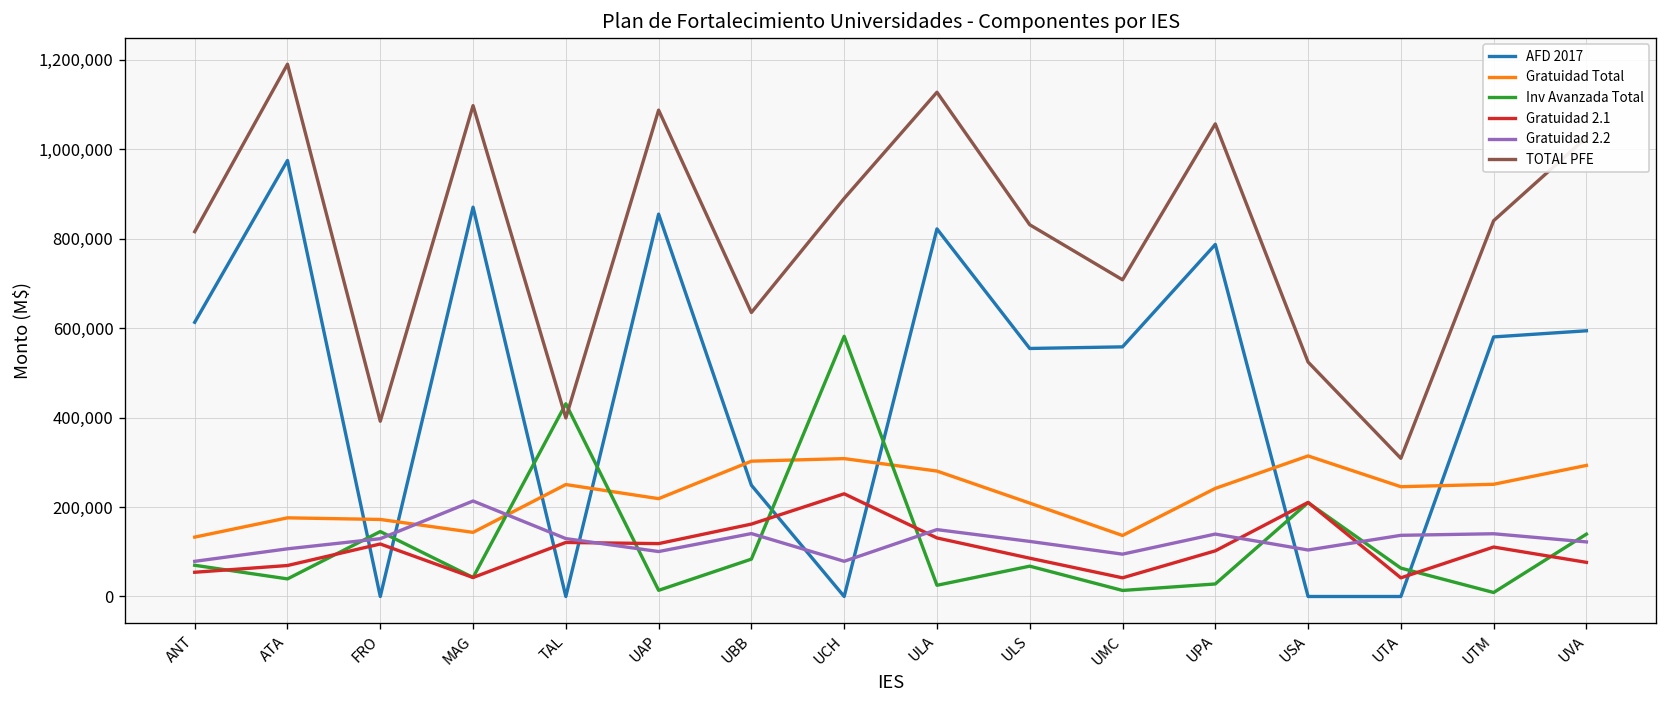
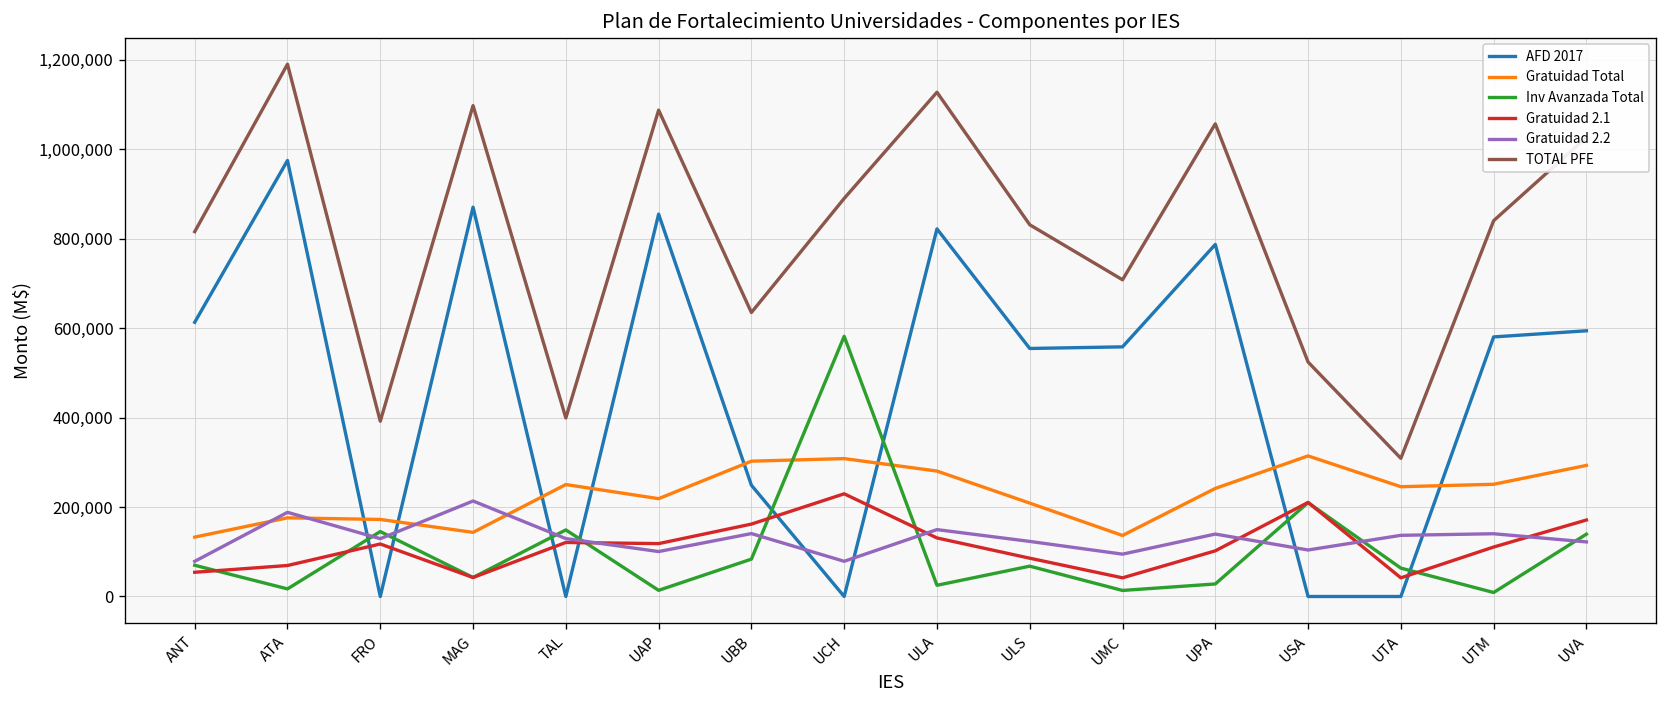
Inv Avanzada Total, ATA: 40,000 -> 20,000
Gratuidad 2.2, ATA: 110,000 -> 190,000
Inv Avanzada Total, TAL: 430,000 -> 150,000
Gratuidad 2.1, UVA: 80,000 -> 170,000
